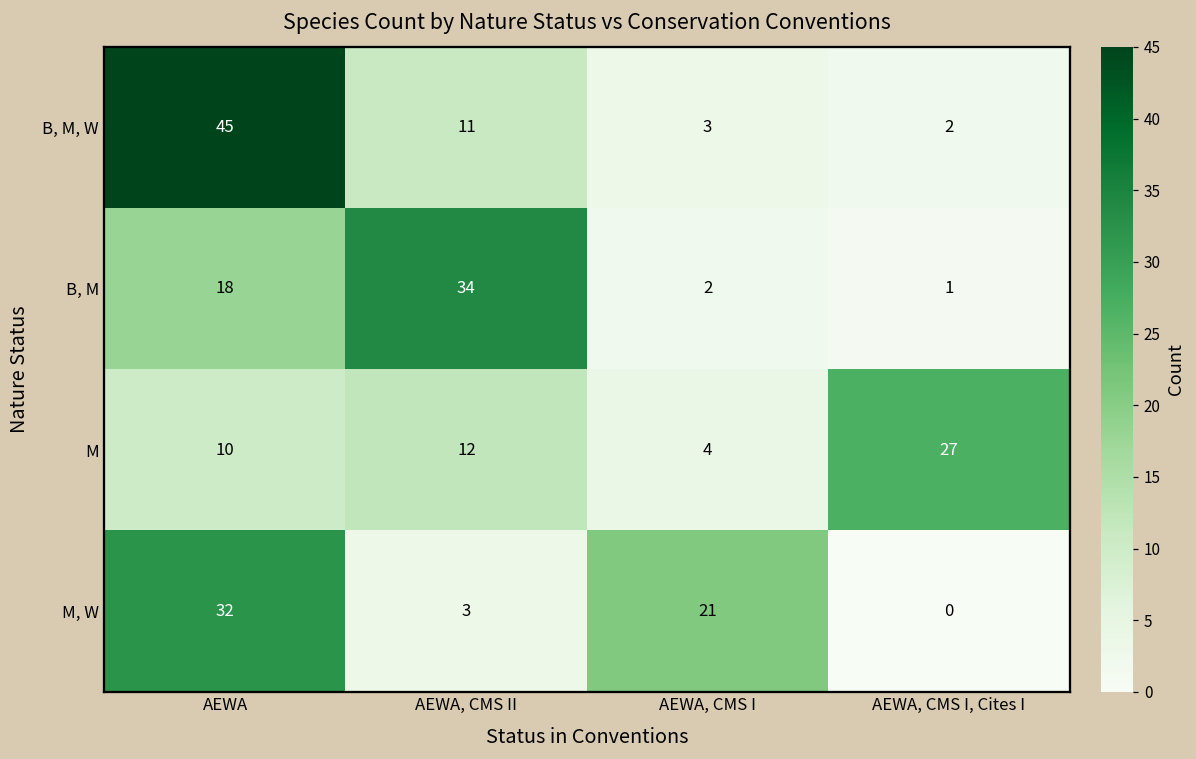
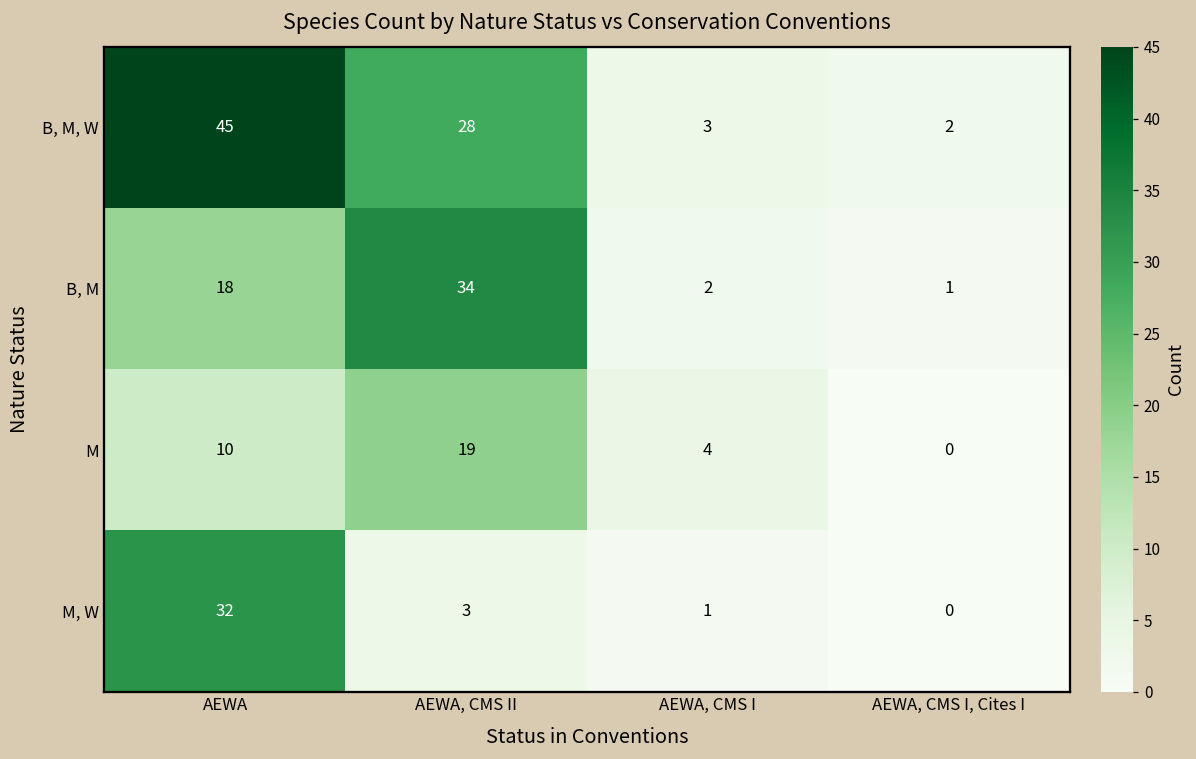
B, M, W, AEWA, CMS II: 11 -> 28
M, AEWA, CMS II: 12 -> 19
M, AEWA, CMS I, Cites I: 27 -> 0
M, W, AEWA, CMS I: 21 -> 1
